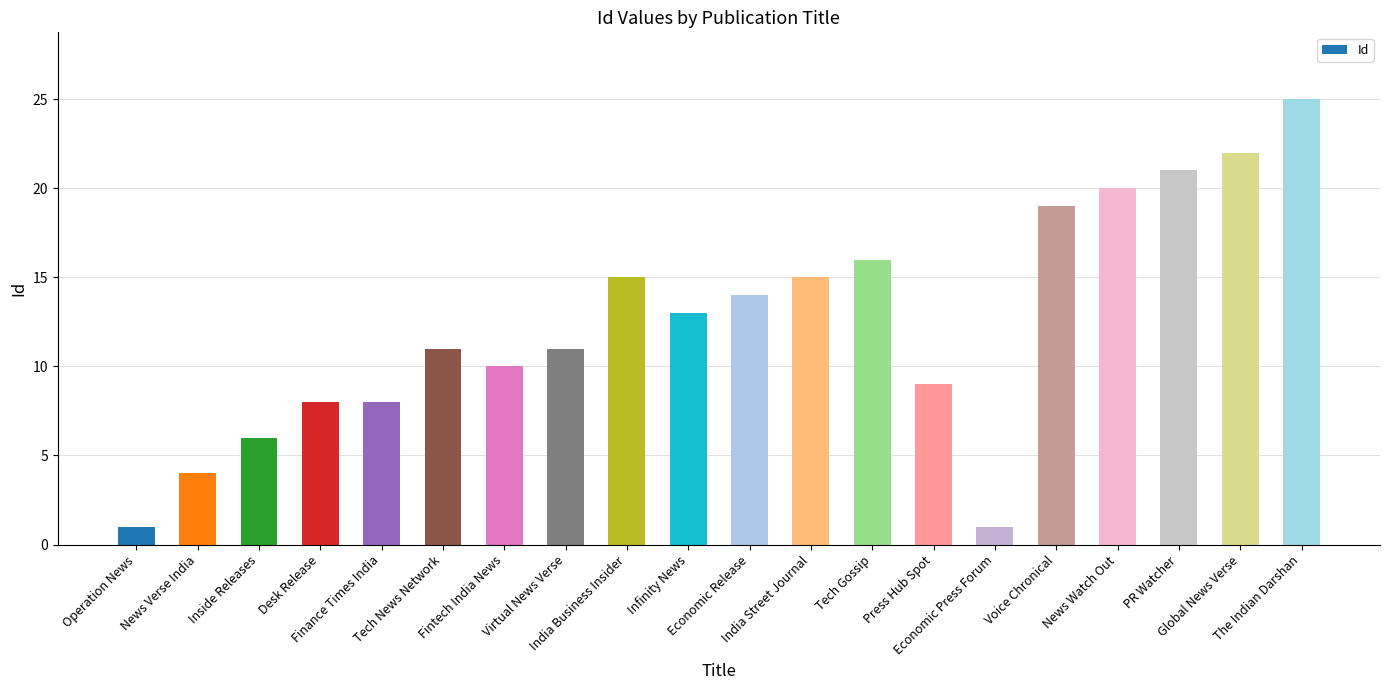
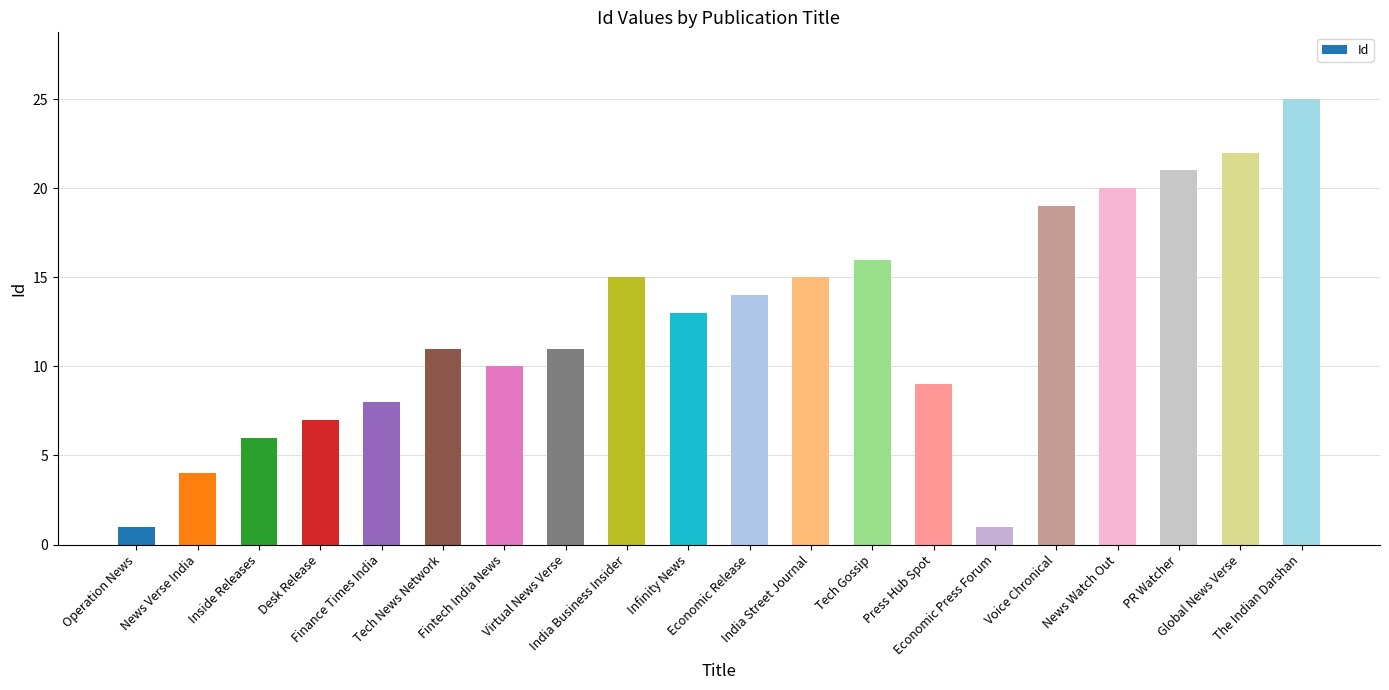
Desk Release: 8 -> 7
